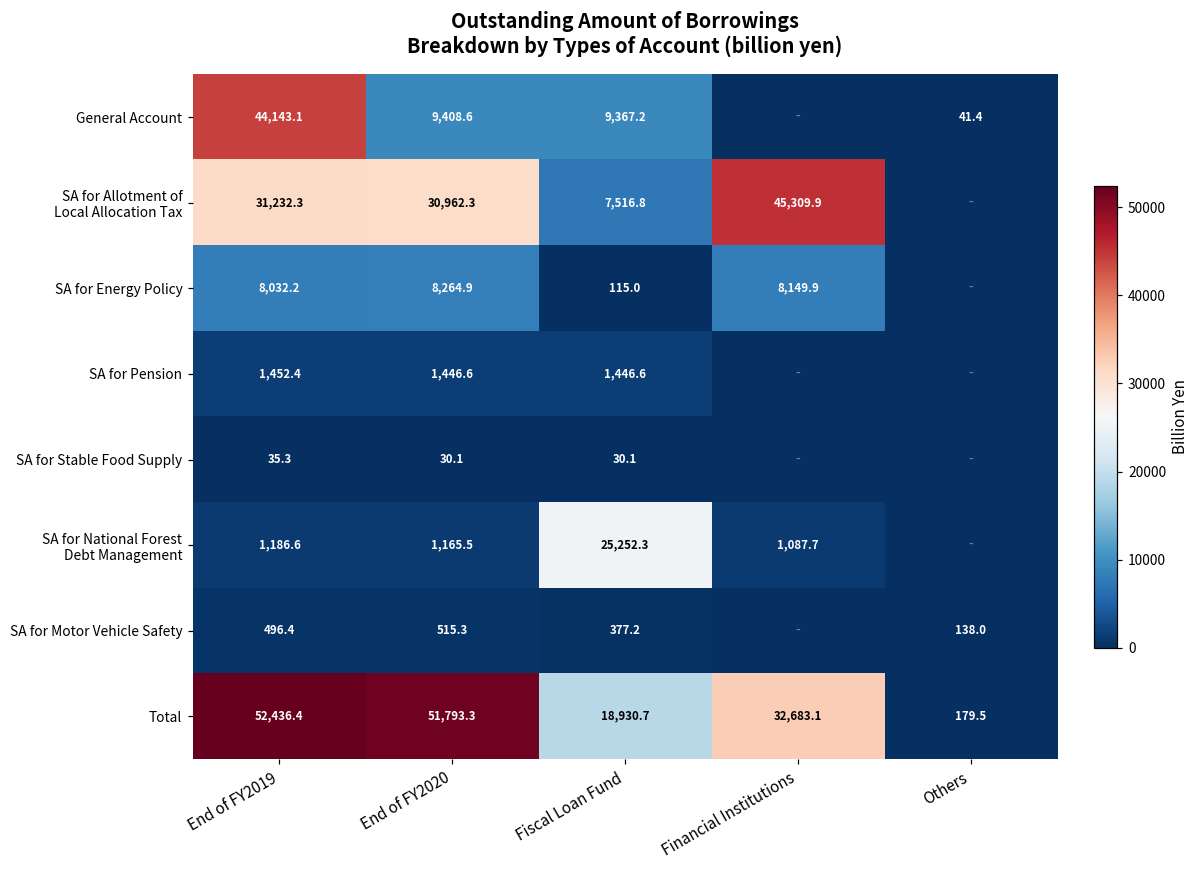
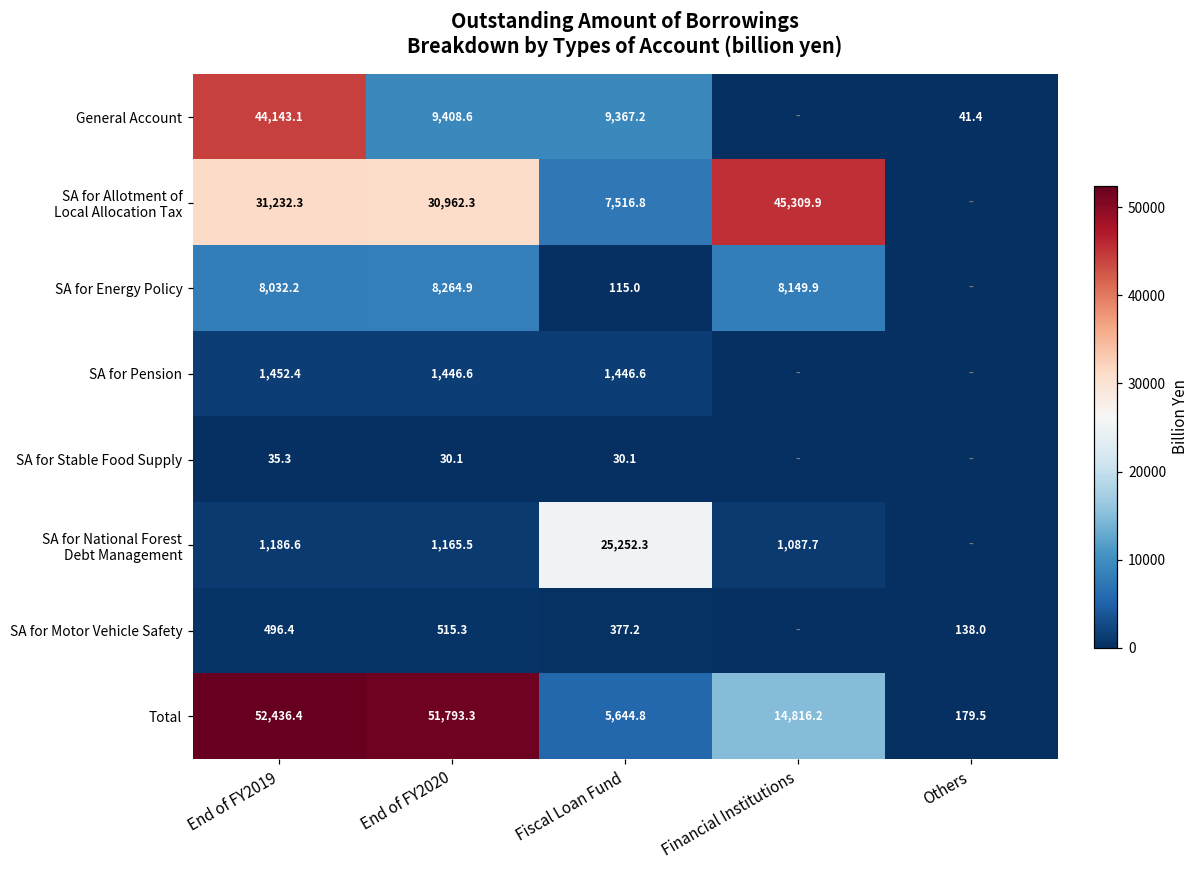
Total, Fiscal Loan Fund: 18,930.7 -> 5,644.8
Total, Financial Institutions: 32,683.1 -> 14,816.2
